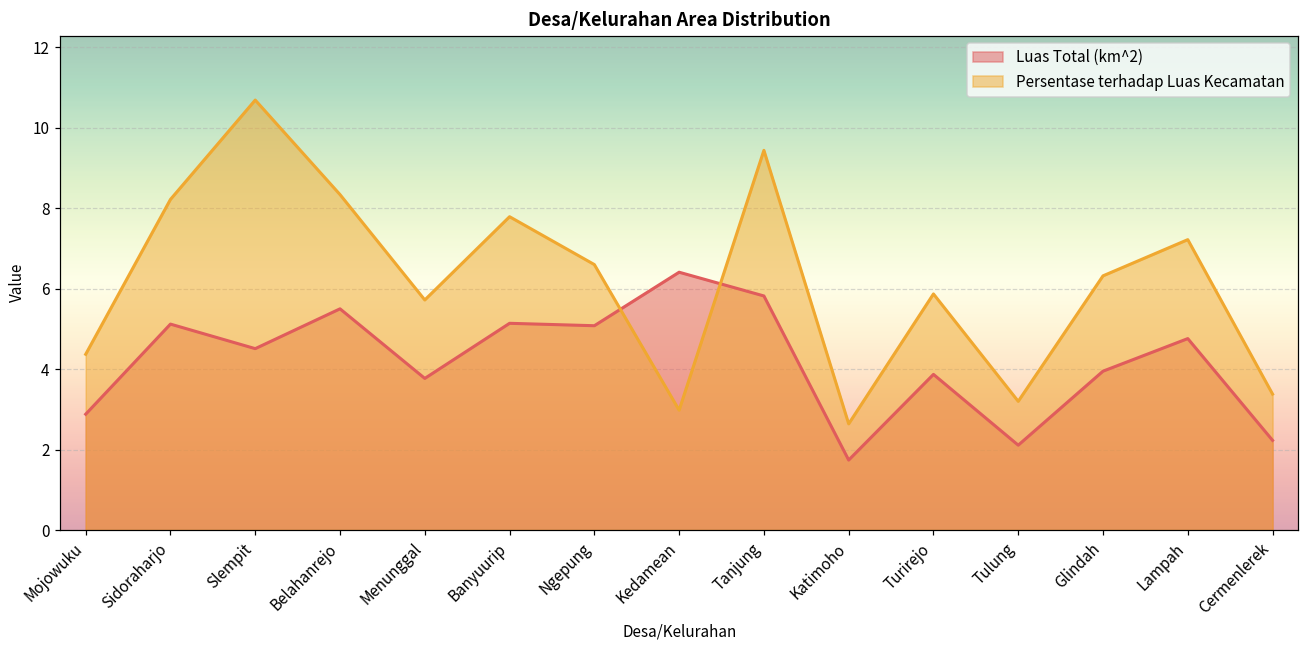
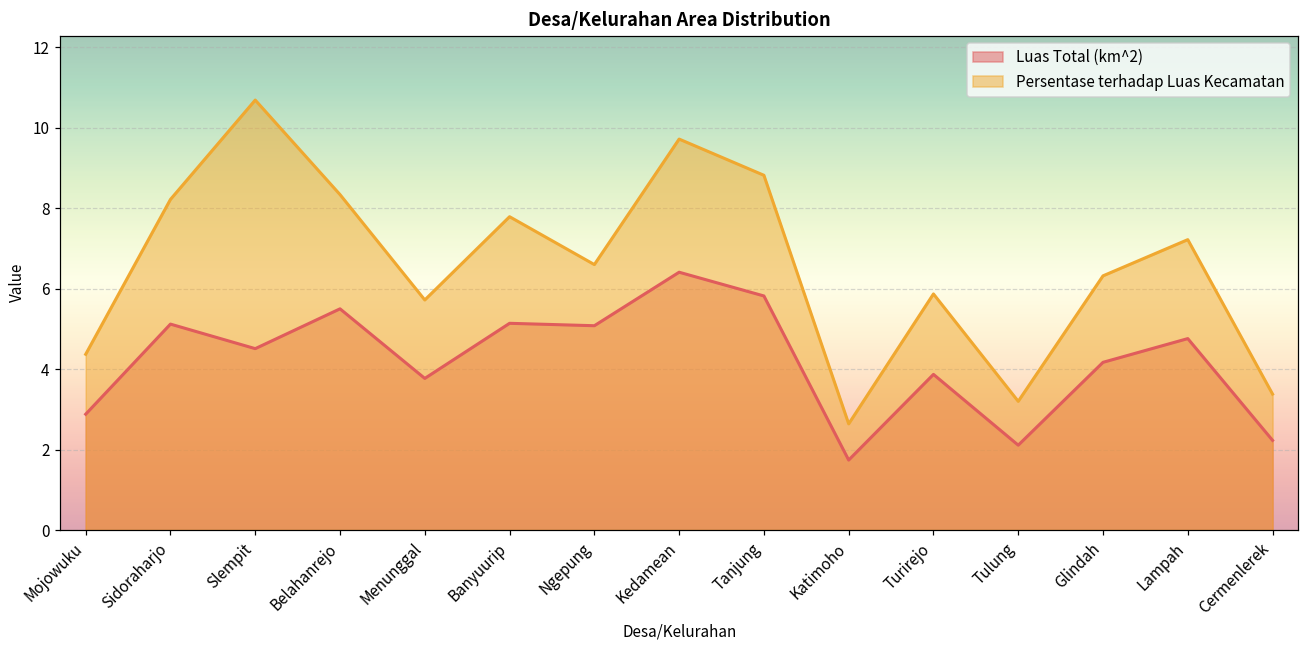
Persentase terhadap Luas Kecamatan, Kedamean: 3.0 -> 9.7
Persentase terhadap Luas Kecamatan, Tanjung: 9.4 -> 8.8
Luas Total (km^2), Glindah: 4.0 -> 4.2
